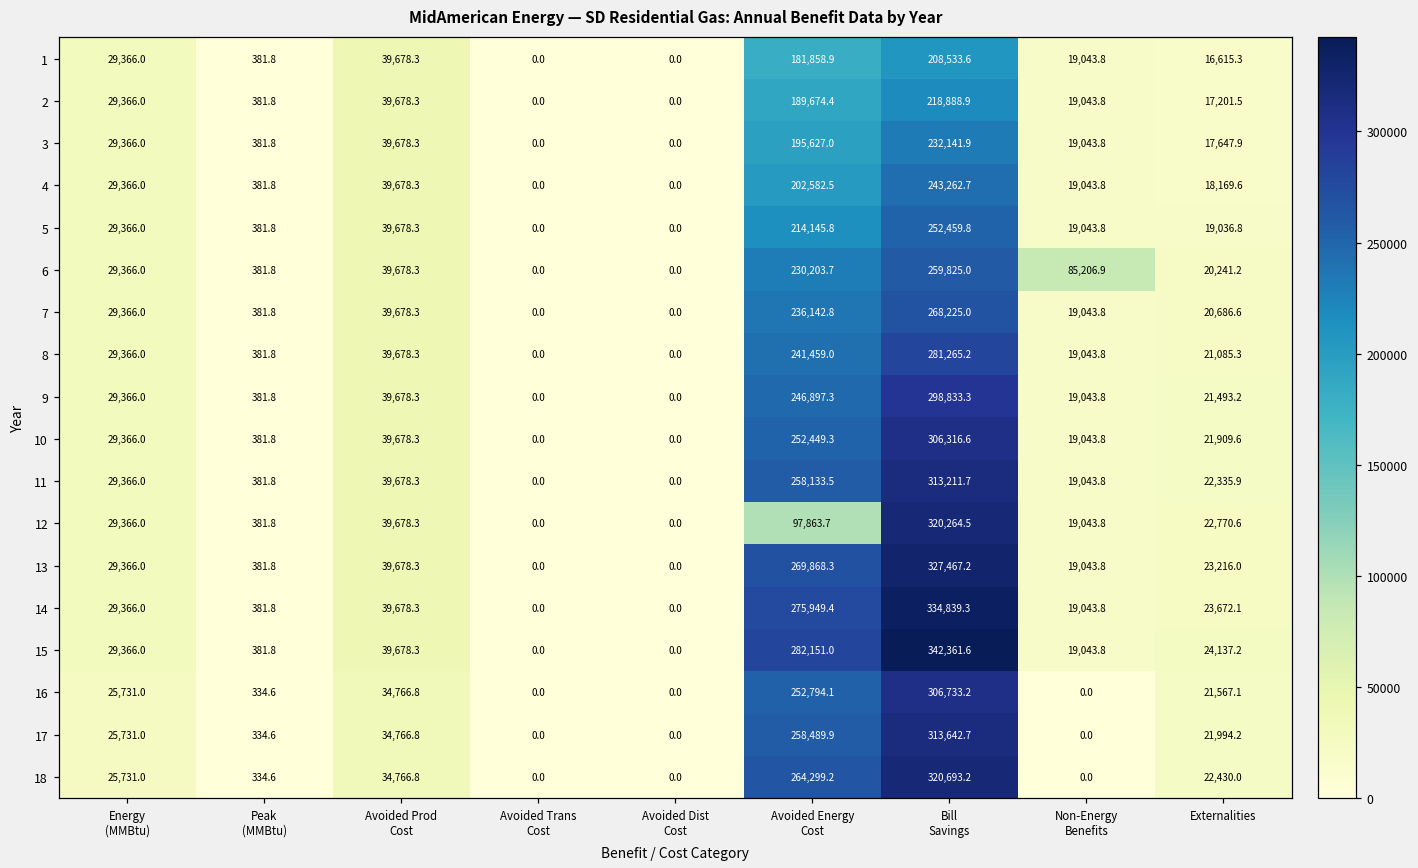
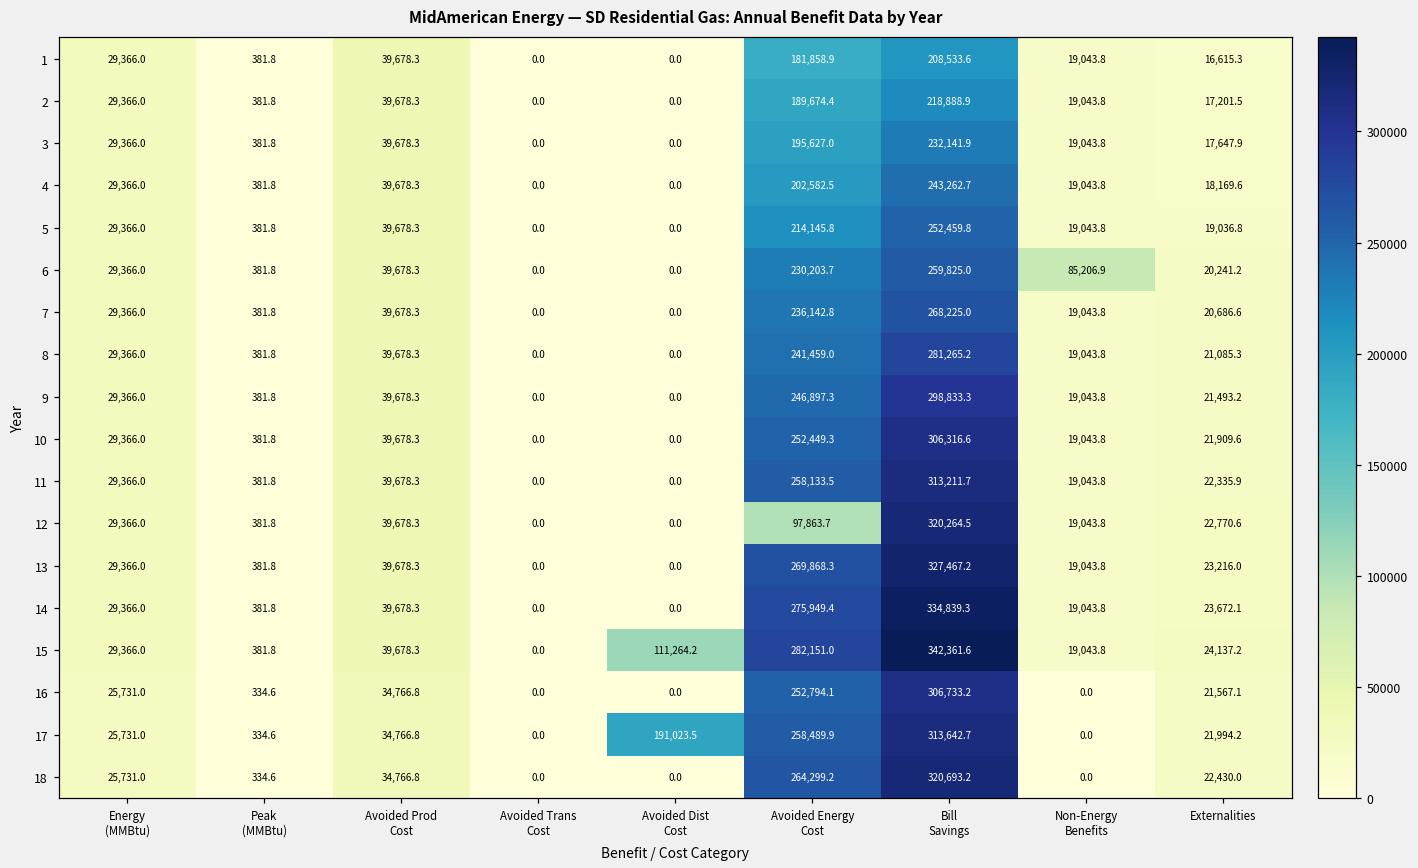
15, Avoided Dist Cost: 0.0 -> 111,264.2
17, Avoided Dist Cost: 0.0 -> 191,023.5
